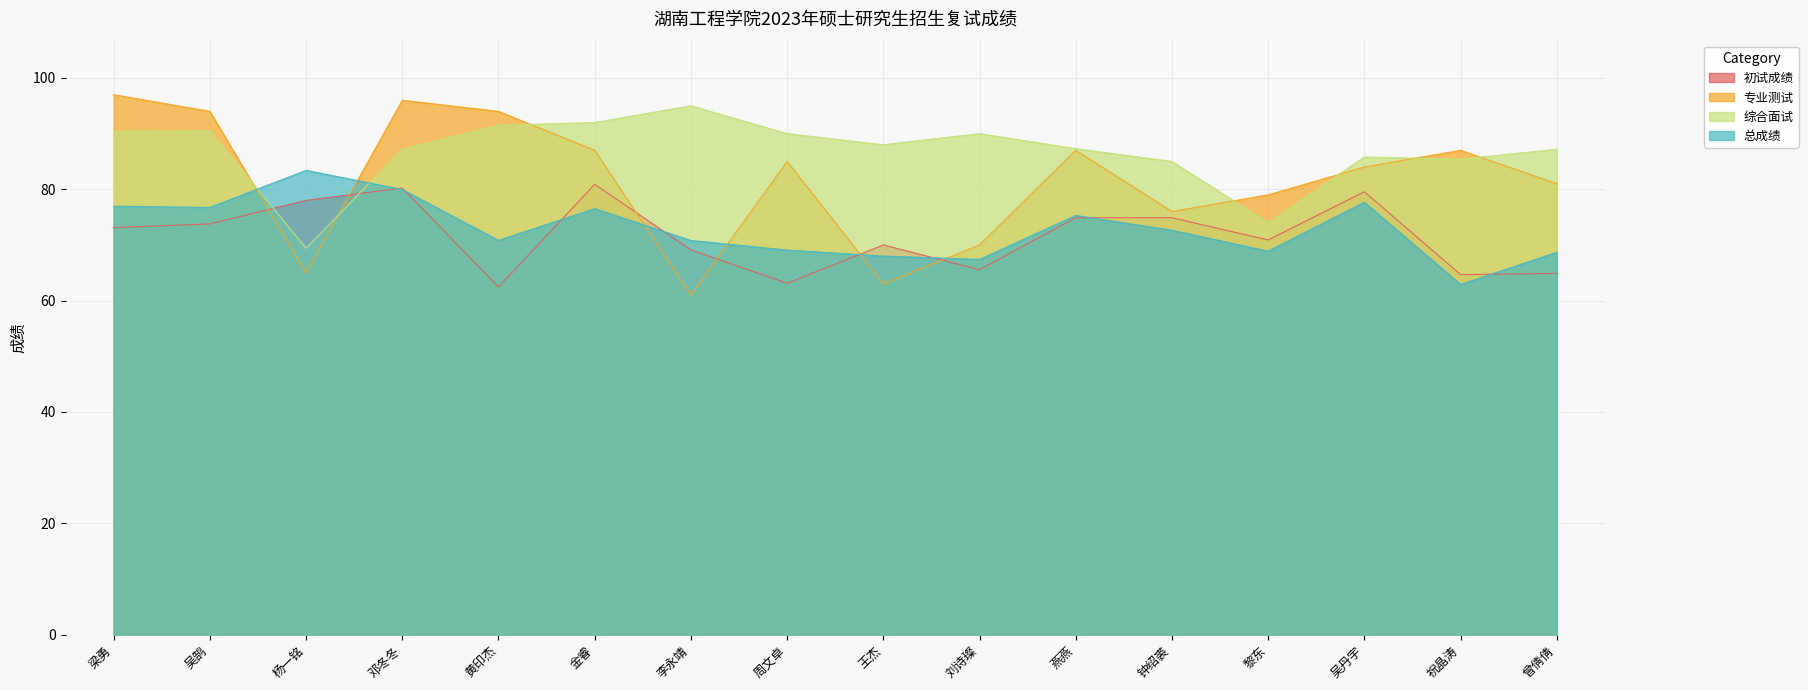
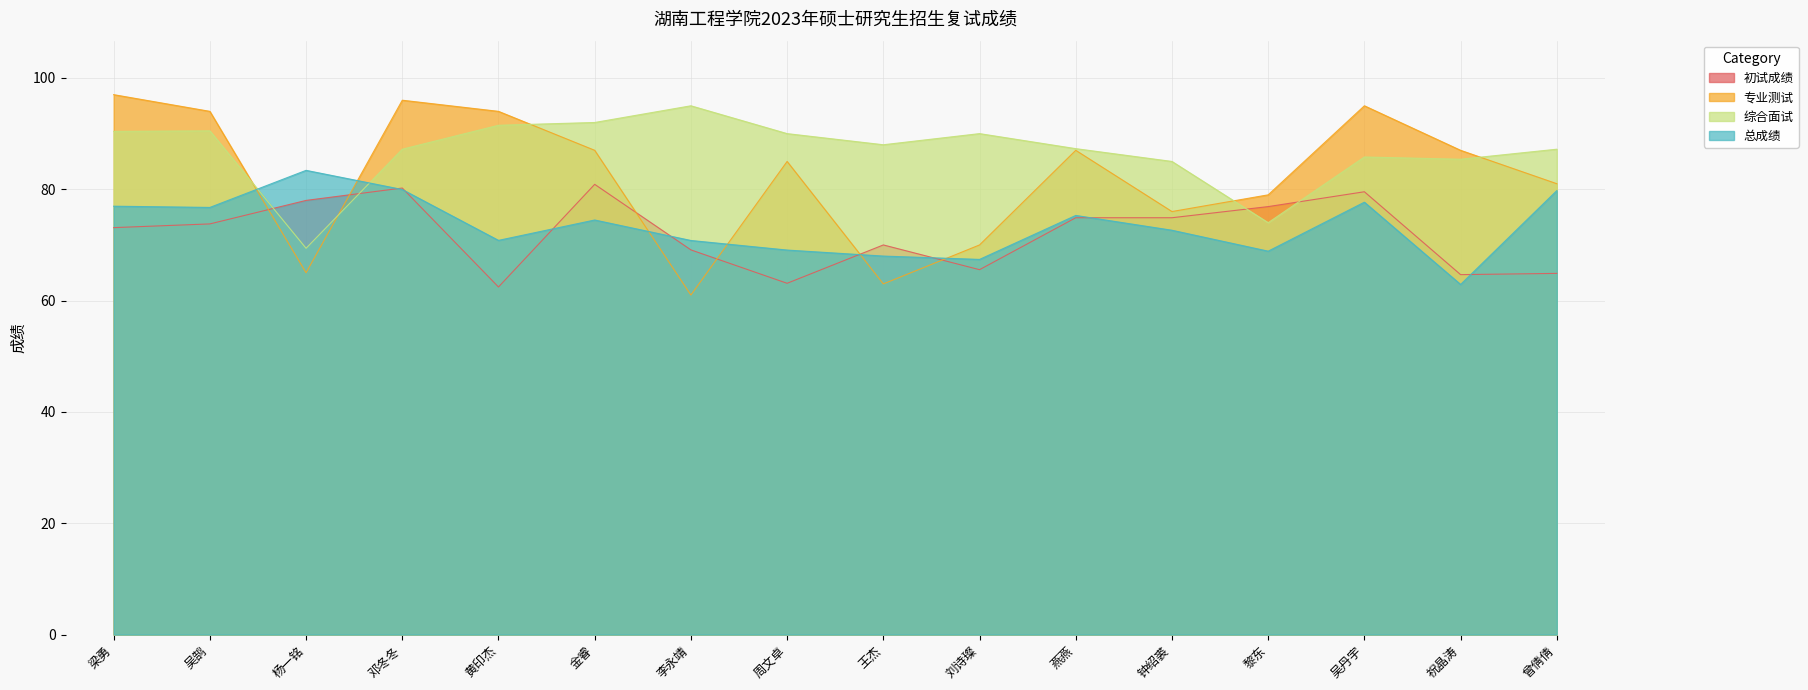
总成绩, 金睿: 77 -> 74
初试成绩, 黎东: 71 -> 77
专业测试, 吴丹宇: 84 -> 95
总成绩, 曾倩倩: 69 -> 80
